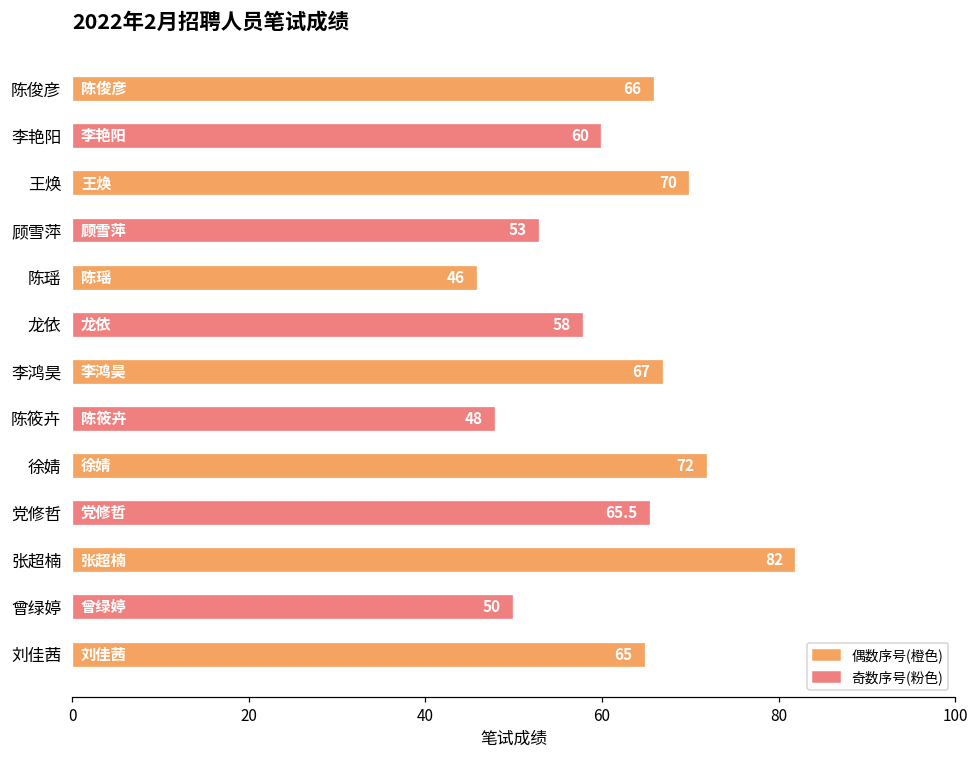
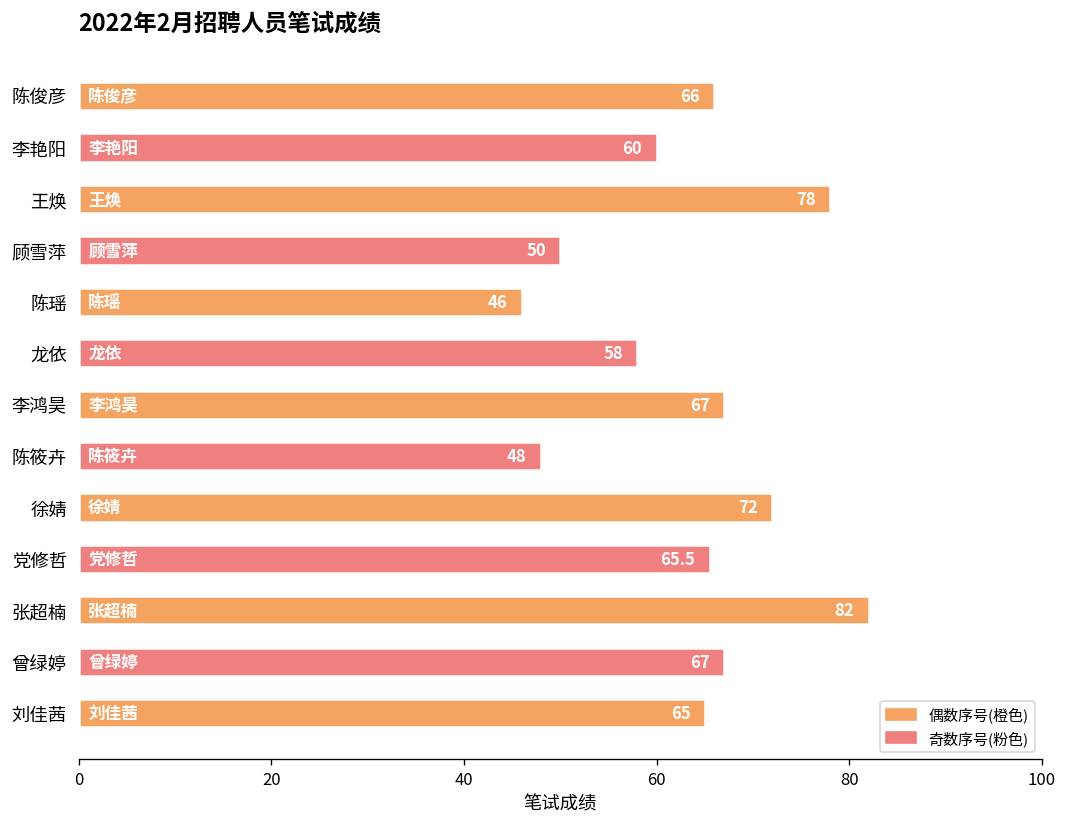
王焕: 70 -> 78
顾雪萍: 53 -> 50
曾绿婷: 50 -> 67
